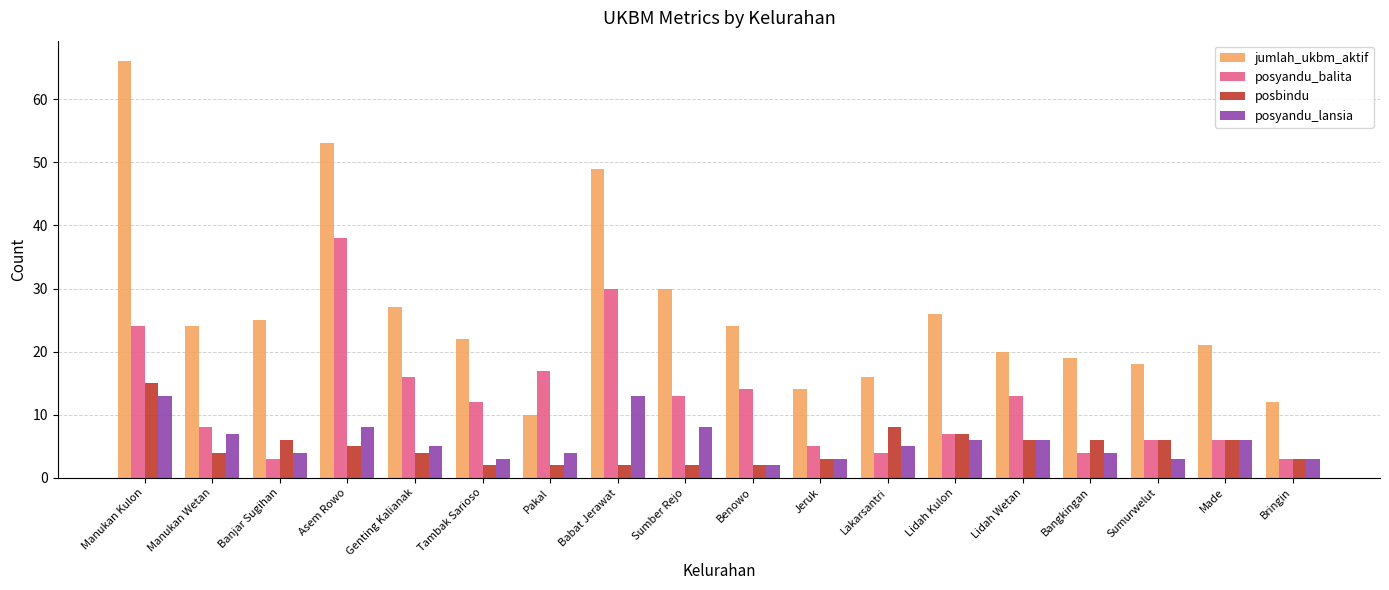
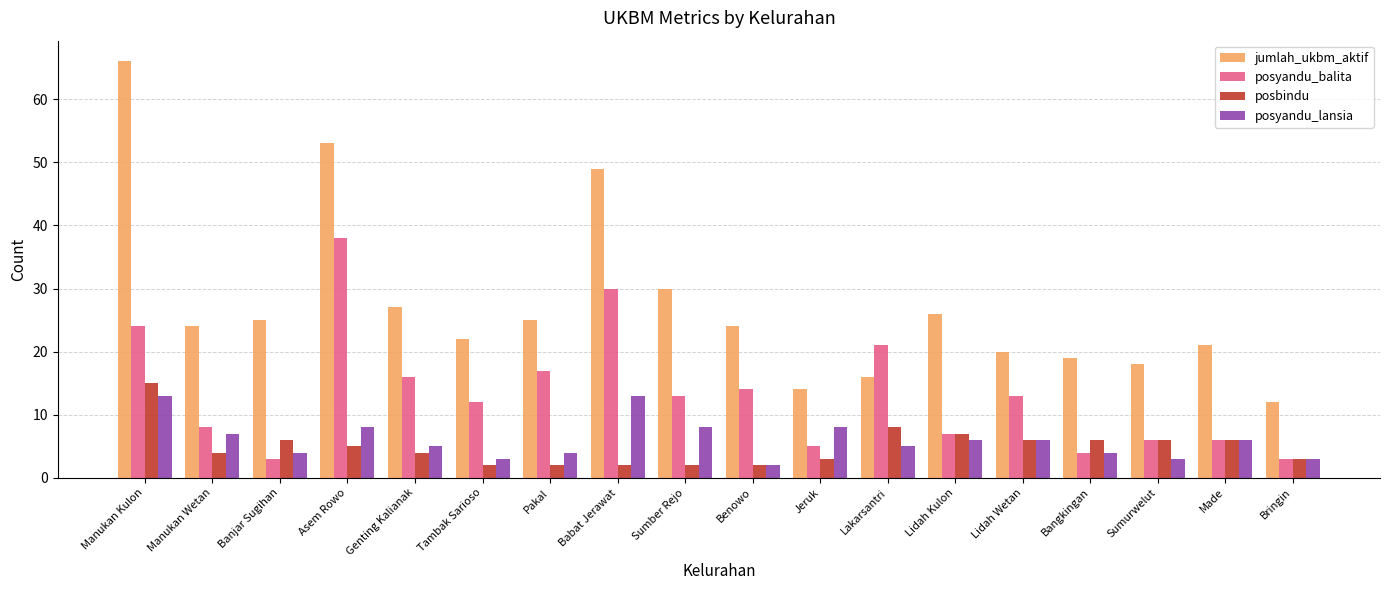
jumlah_ukbm_aktif, Pakal: 10 -> 25
posyandu_lansia, Jeruk: 3 -> 8
posyandu_balita, Lakarsantri: 4 -> 21
